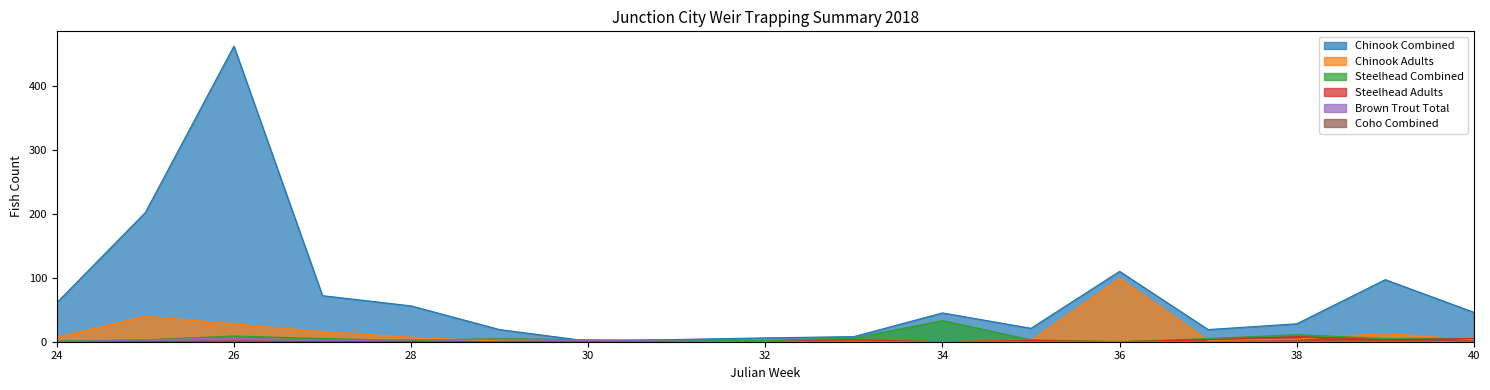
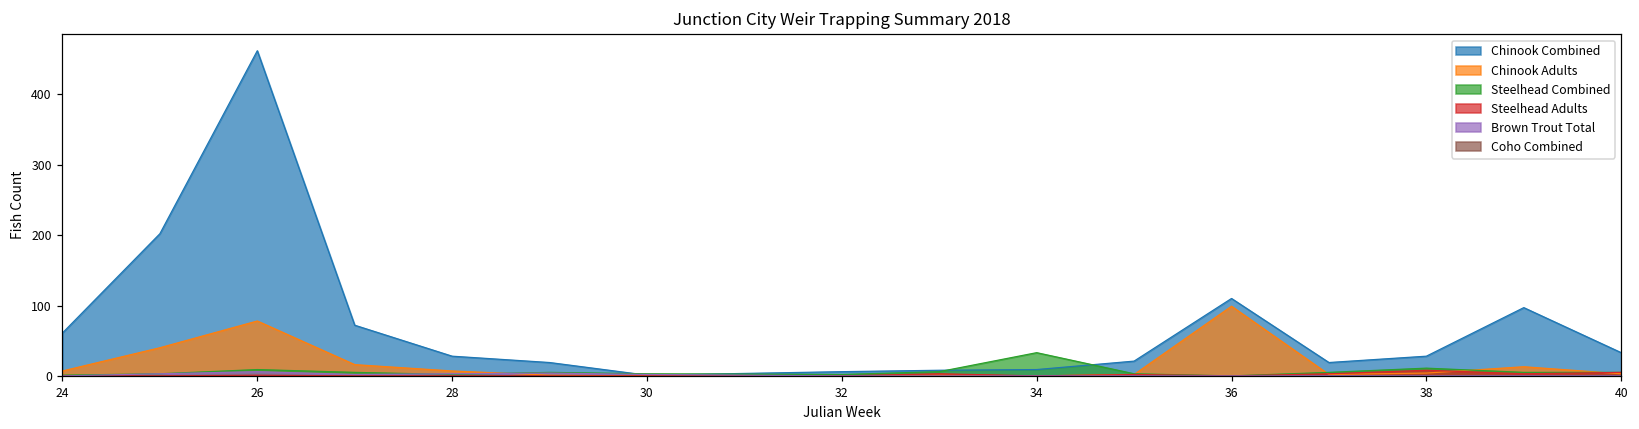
Chinook Adults, 26: 30 -> 80
Chinook Combined, 28: 60 -> 30
Chinook Combined, 34: 50 -> 10
Chinook Combined, 40: 50 -> 30
